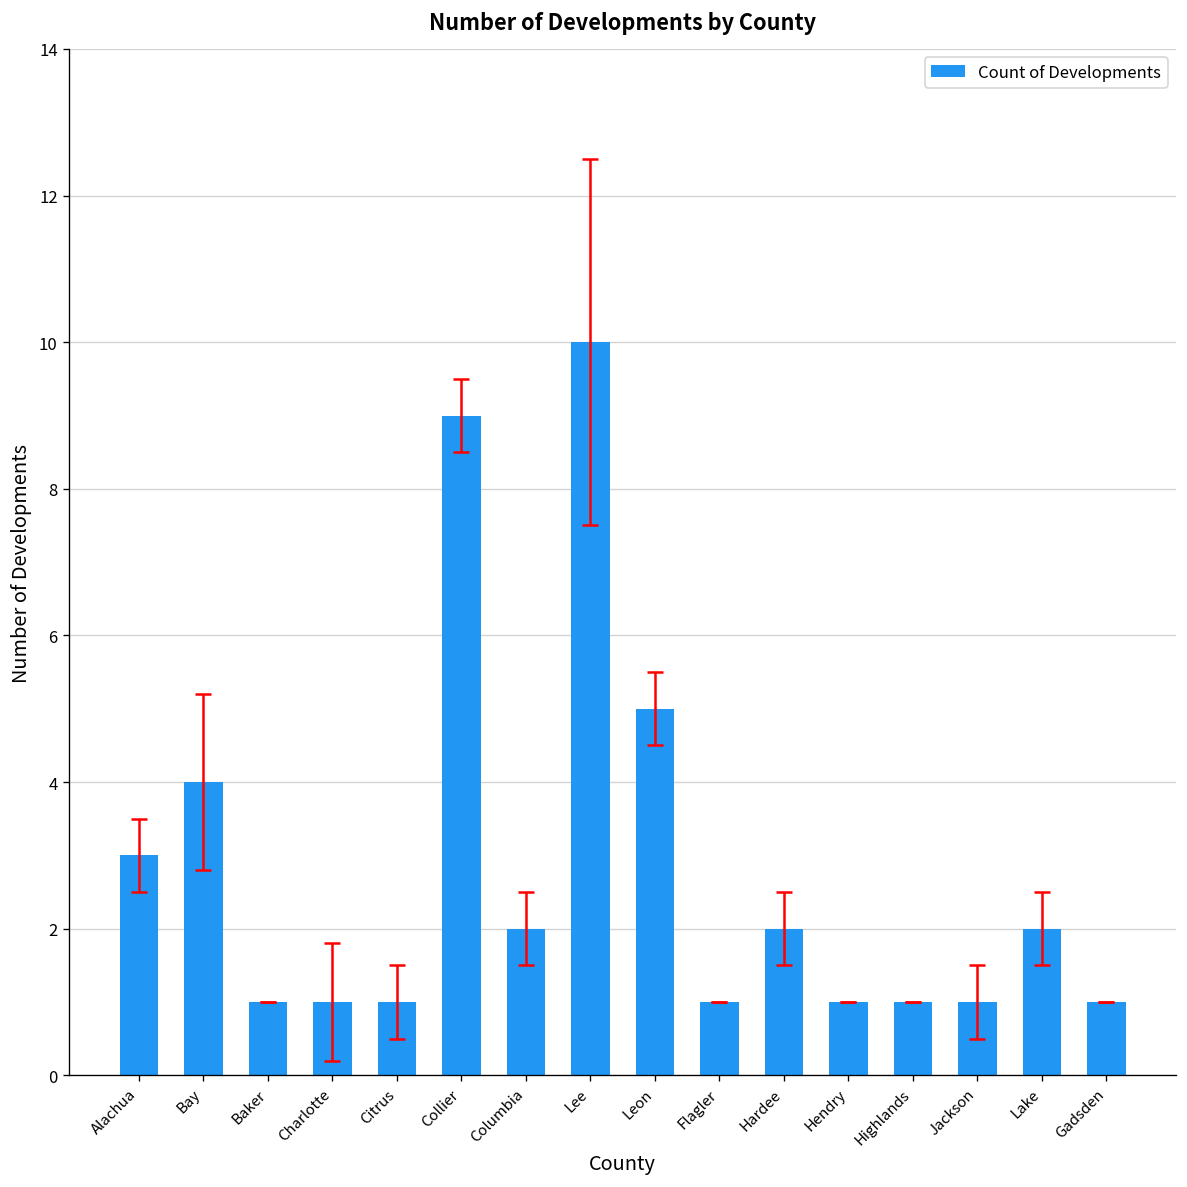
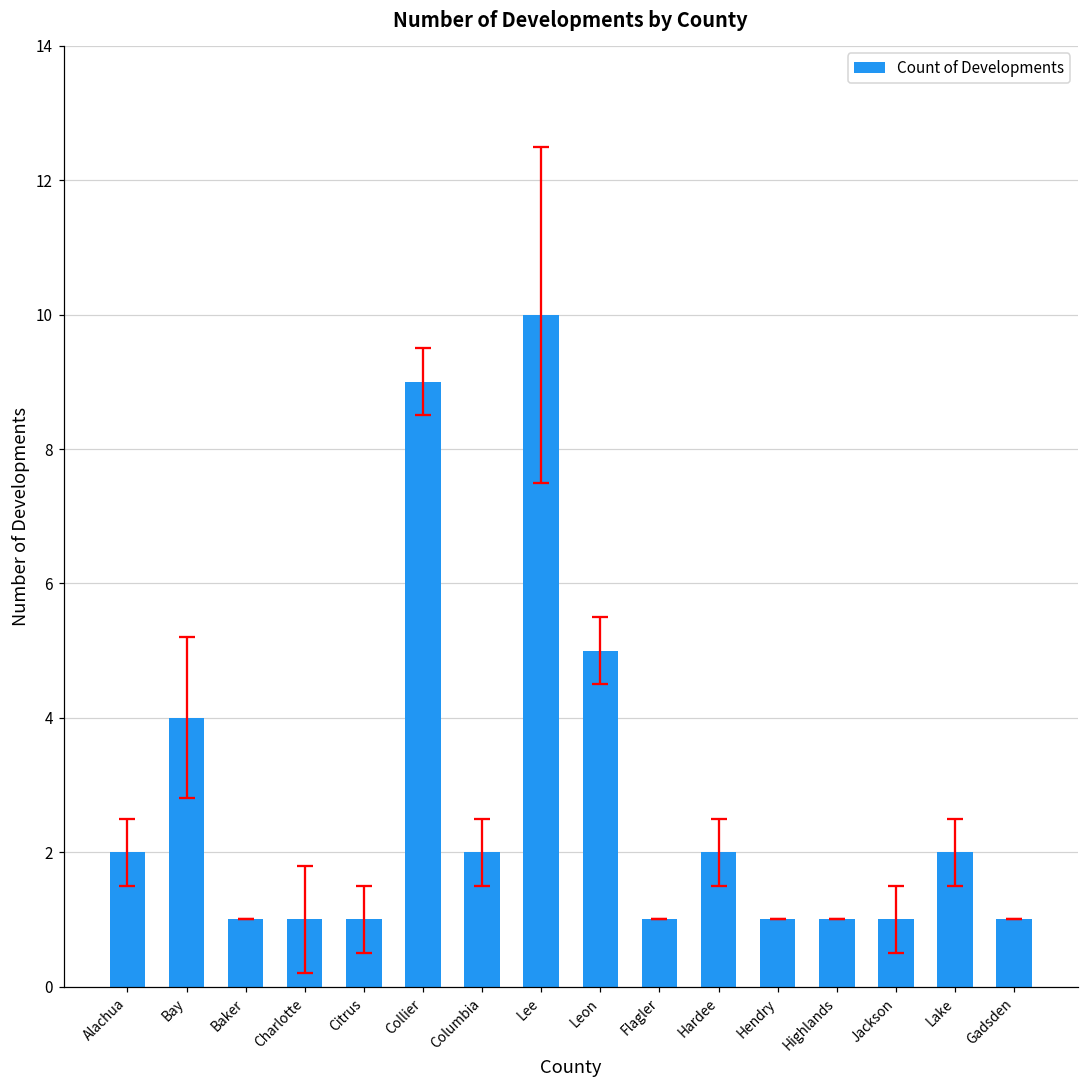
Count of Developments, Alachua: 3 -> 2
